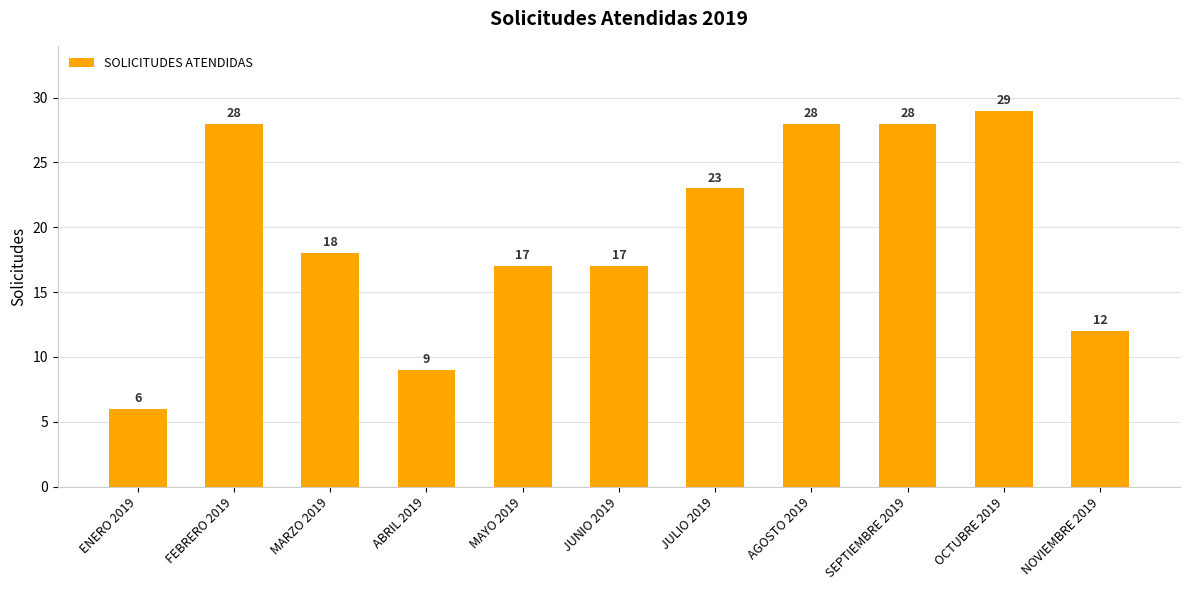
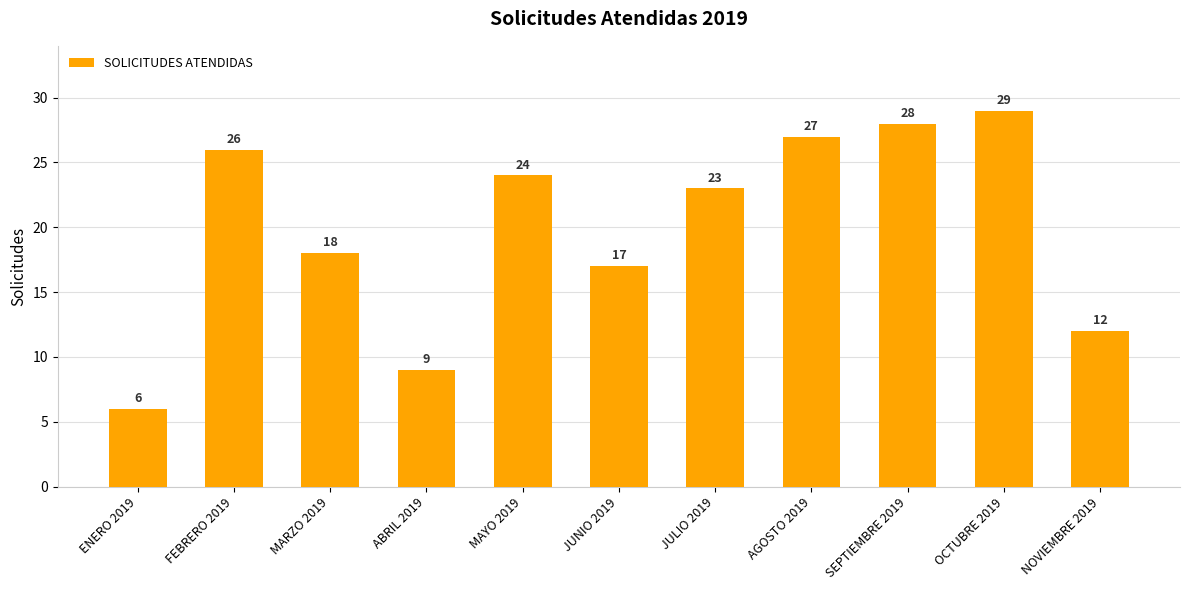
FEBRERO 2019: 28 -> 26
MAYO 2019: 17 -> 24
AGOSTO 2019: 28 -> 27
